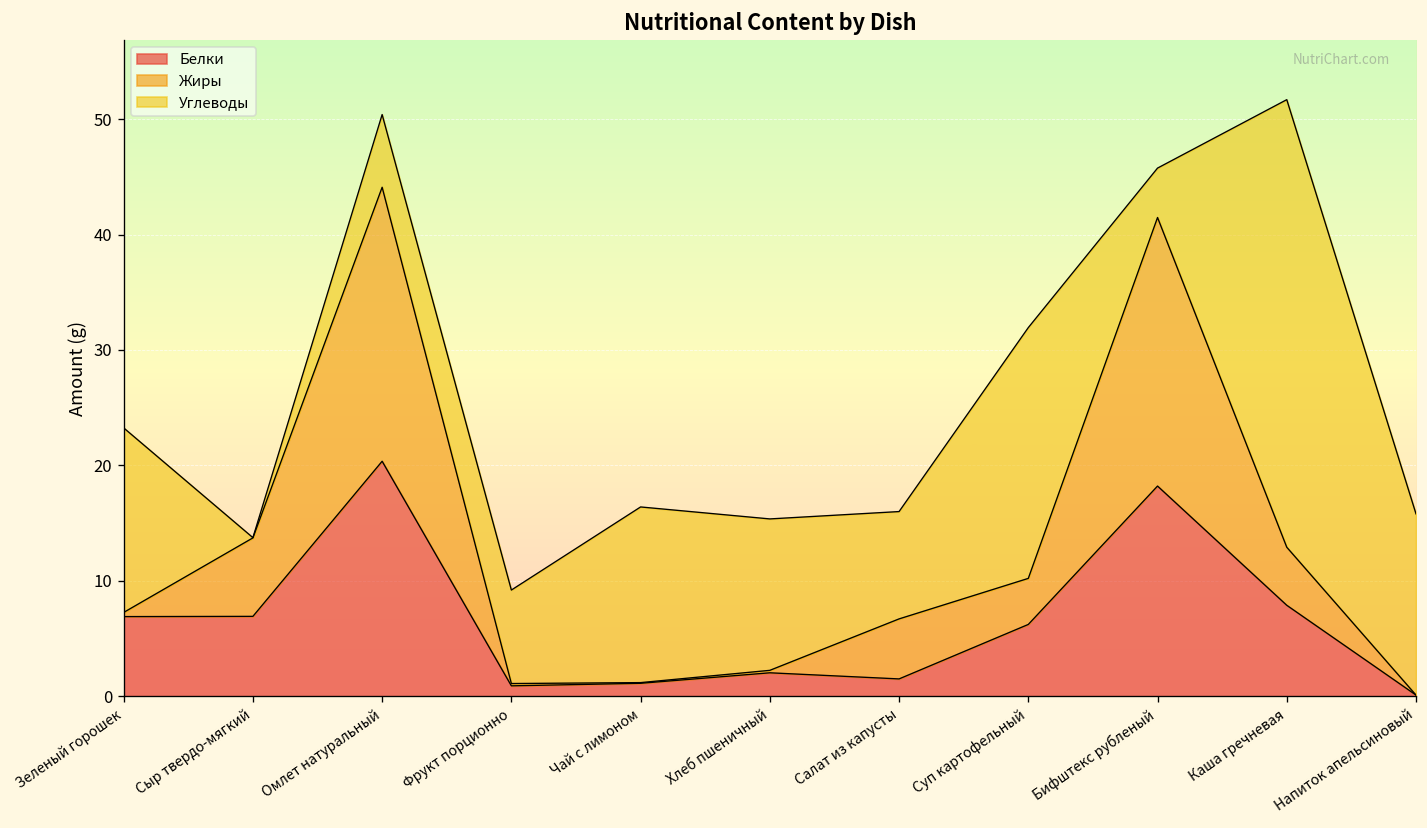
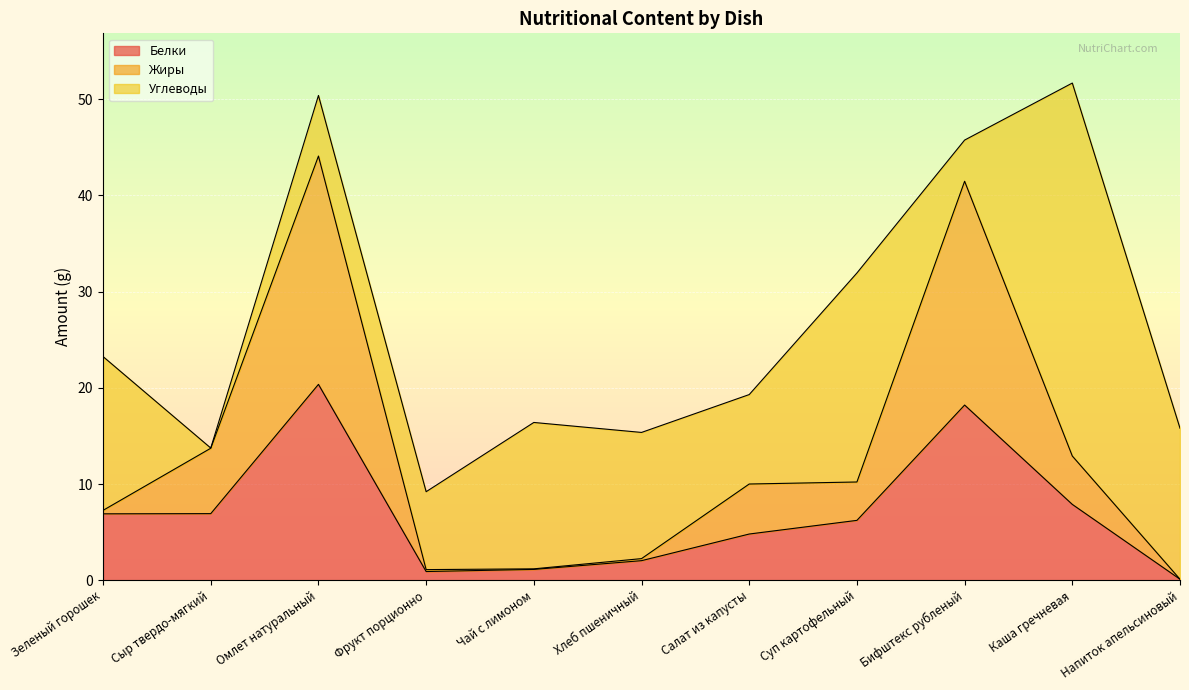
Белки, Салат из капусты: 2 -> 5
